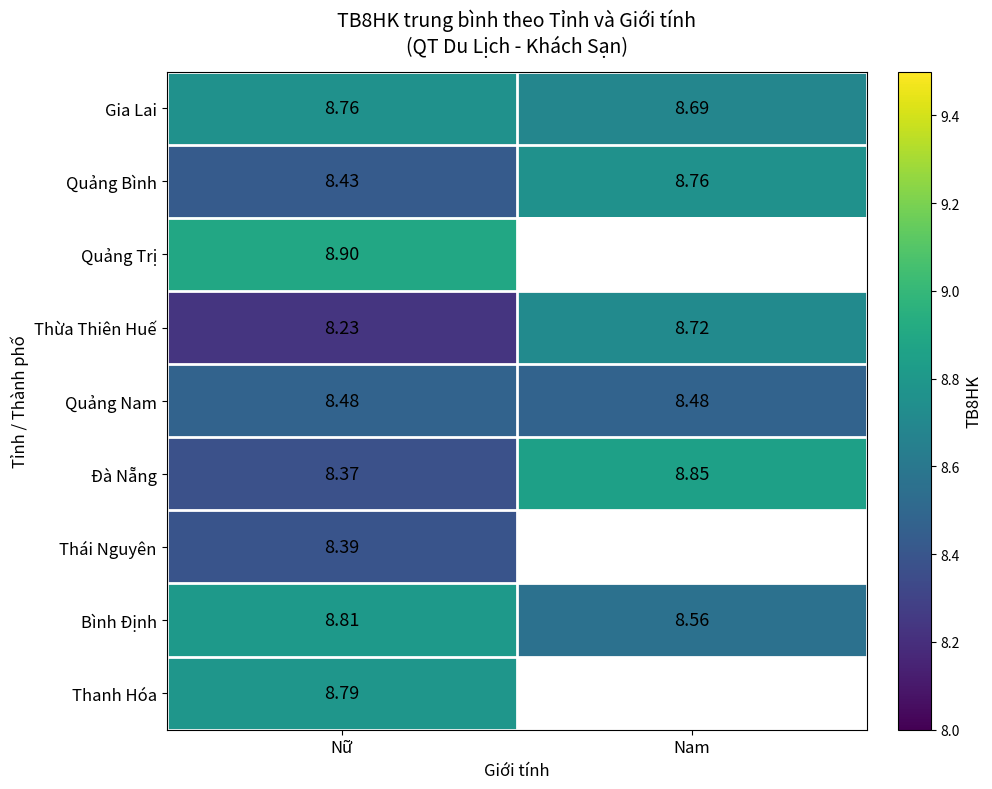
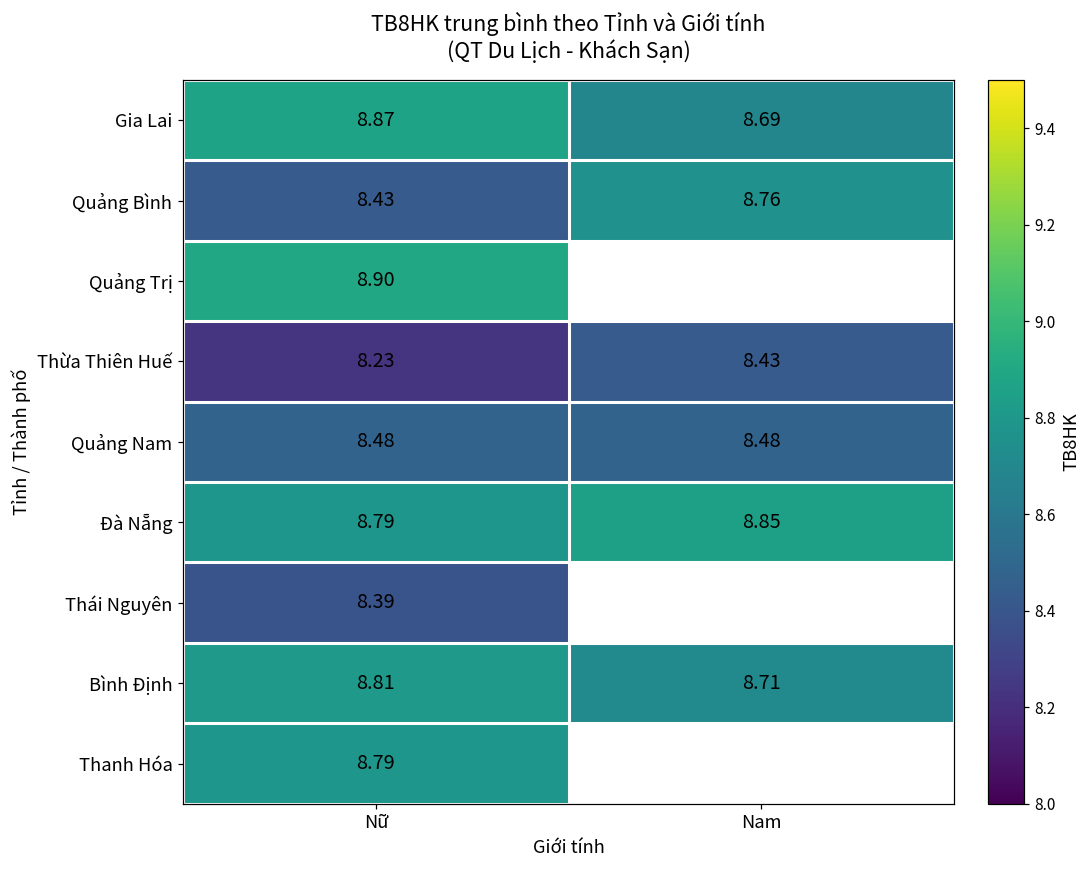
Gia Lai, Nữ: 8.76 -> 8.87
Thừa Thiên Huế, Nam: 8.72 -> 8.43
Đà Nẵng, Nữ: 8.37 -> 8.79
Bình Định, Nam: 8.56 -> 8.71
